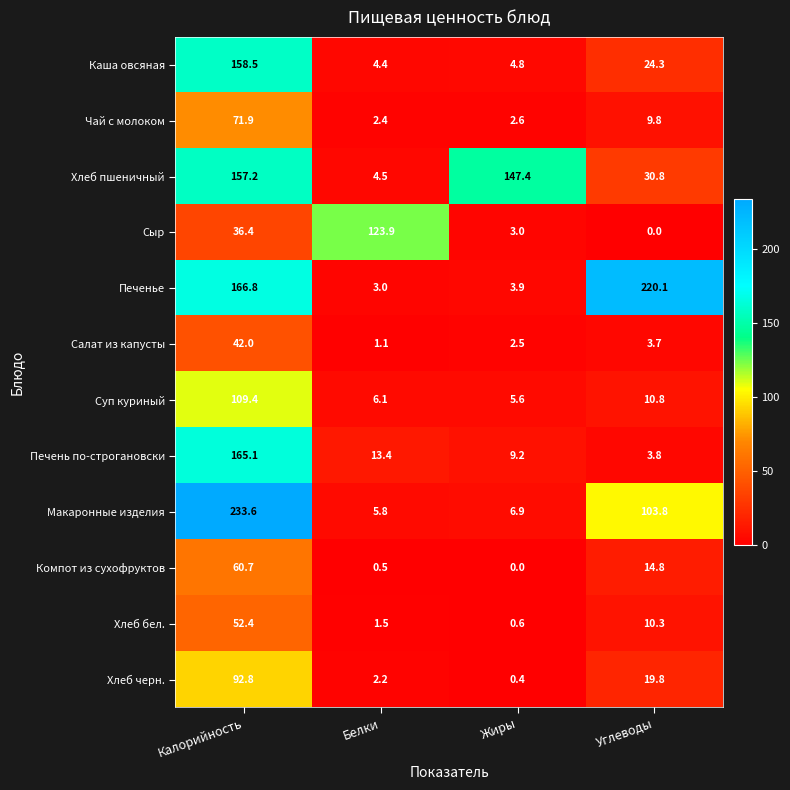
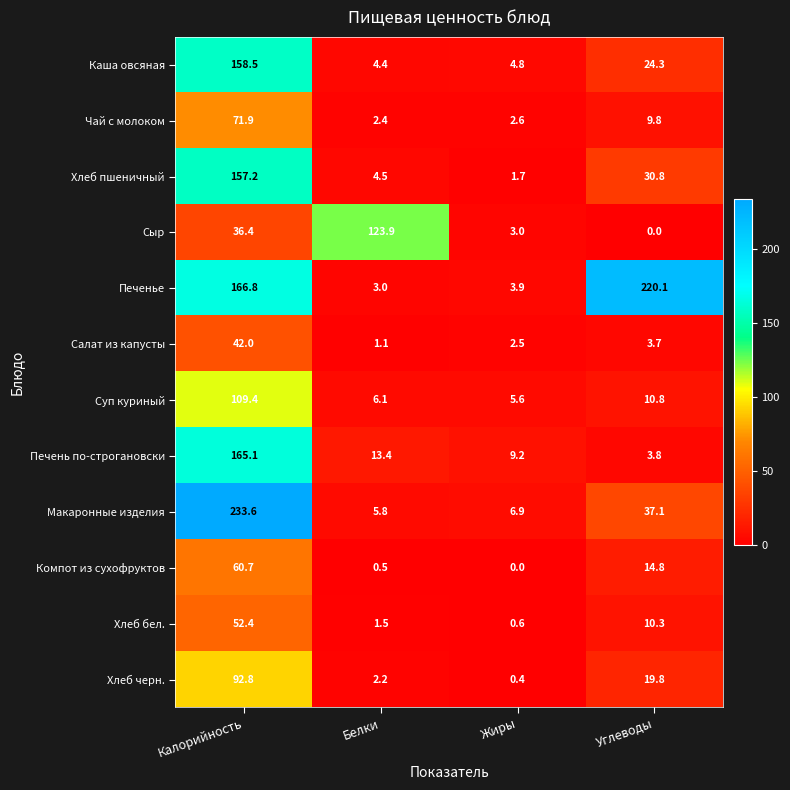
Хлеб пшеничный, Жиры: 147.4 -> 1.7
Макаронные изделия, Углеводы: 103.8 -> 37.1
